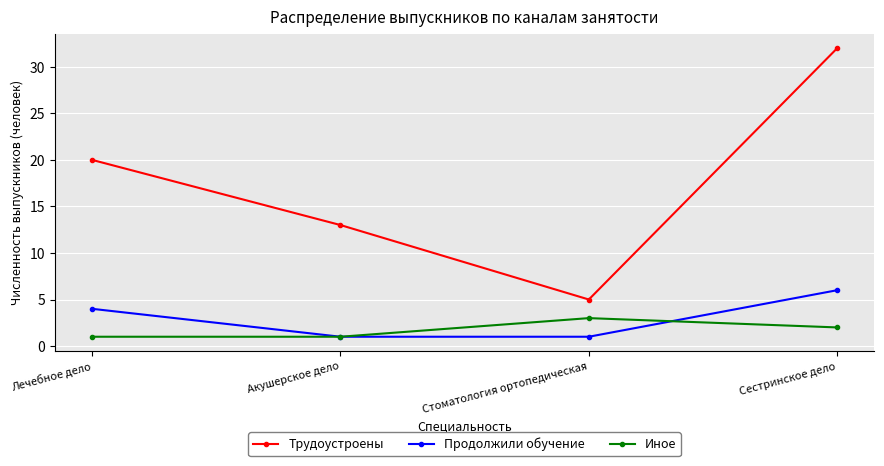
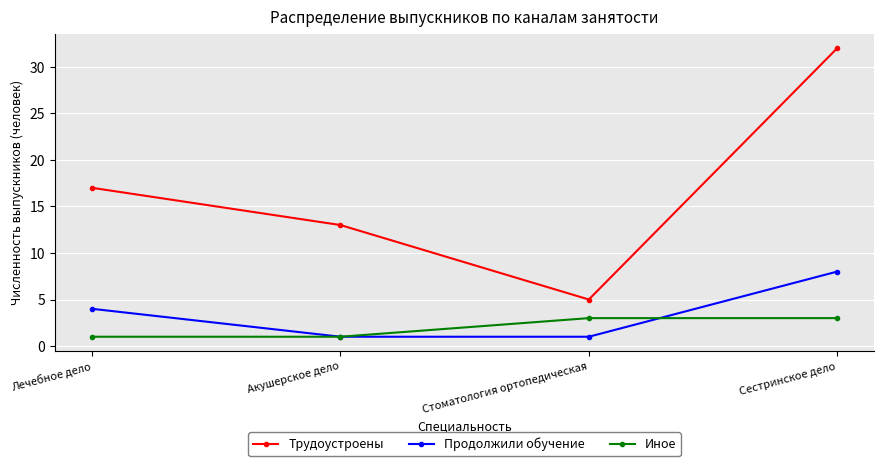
Трудоустроены, Лечебное дело: 20 -> 17
Продолжили обучение, Сестринское дело: 6 -> 8
Иное, Сестринское дело: 2 -> 3
